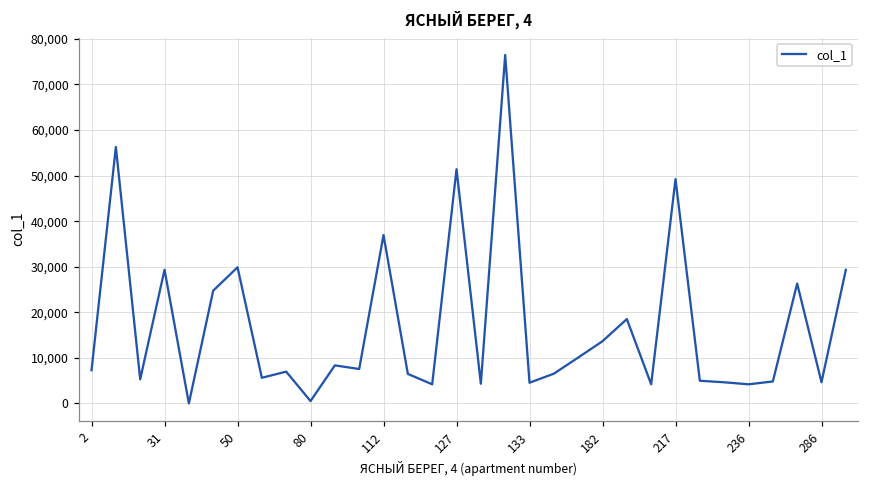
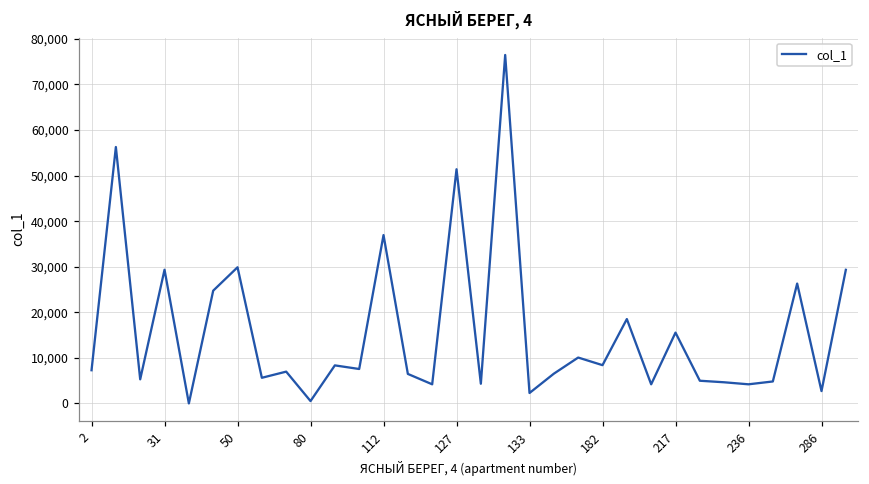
133: 5,000 -> 2,000
182: 14,000 -> 8,000
217: 49,000 -> 16,000
286: 5,000 -> 3,000
